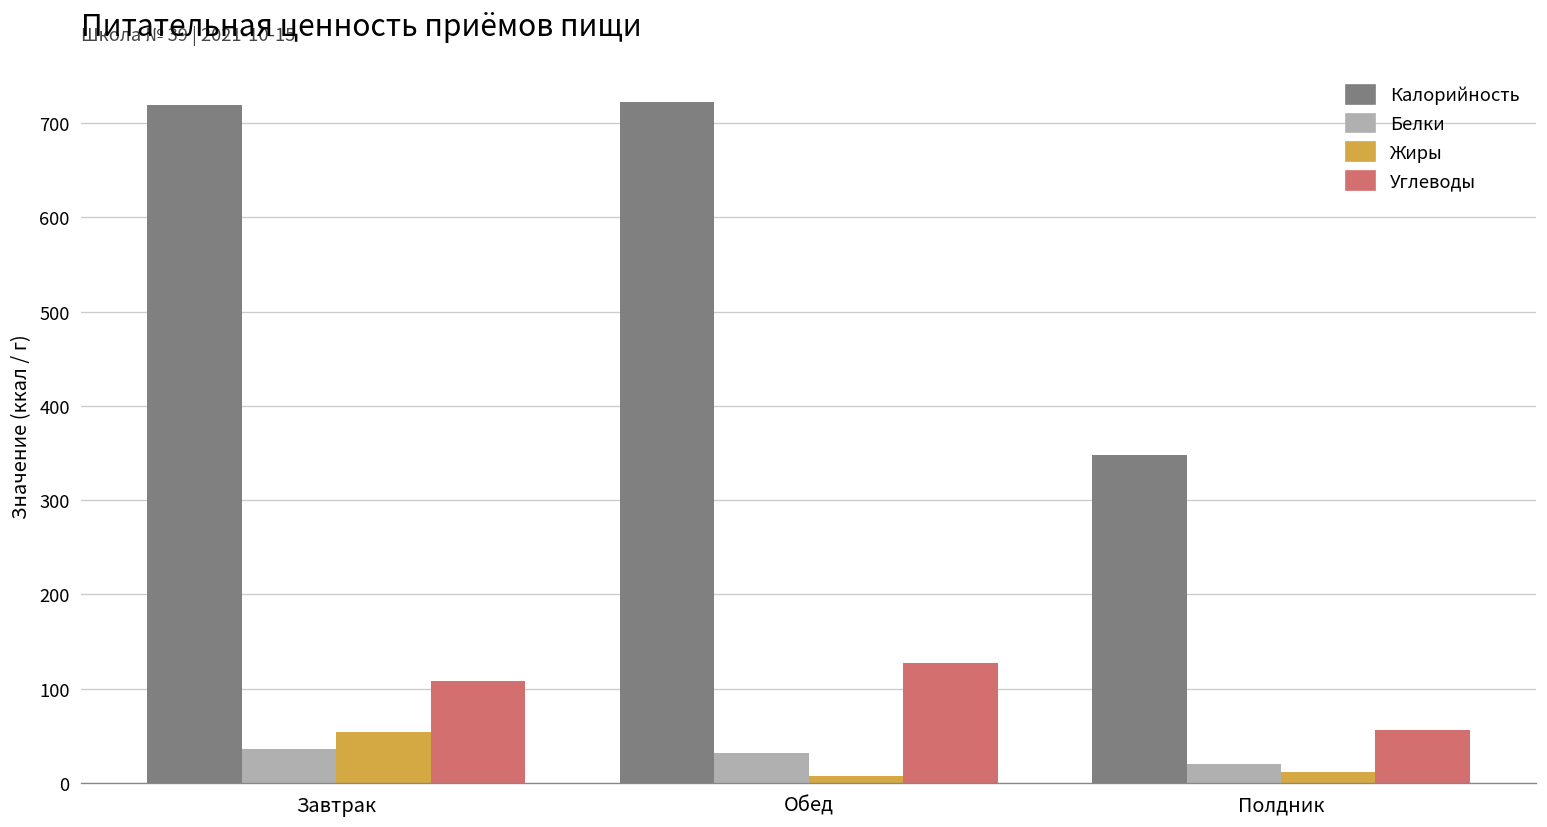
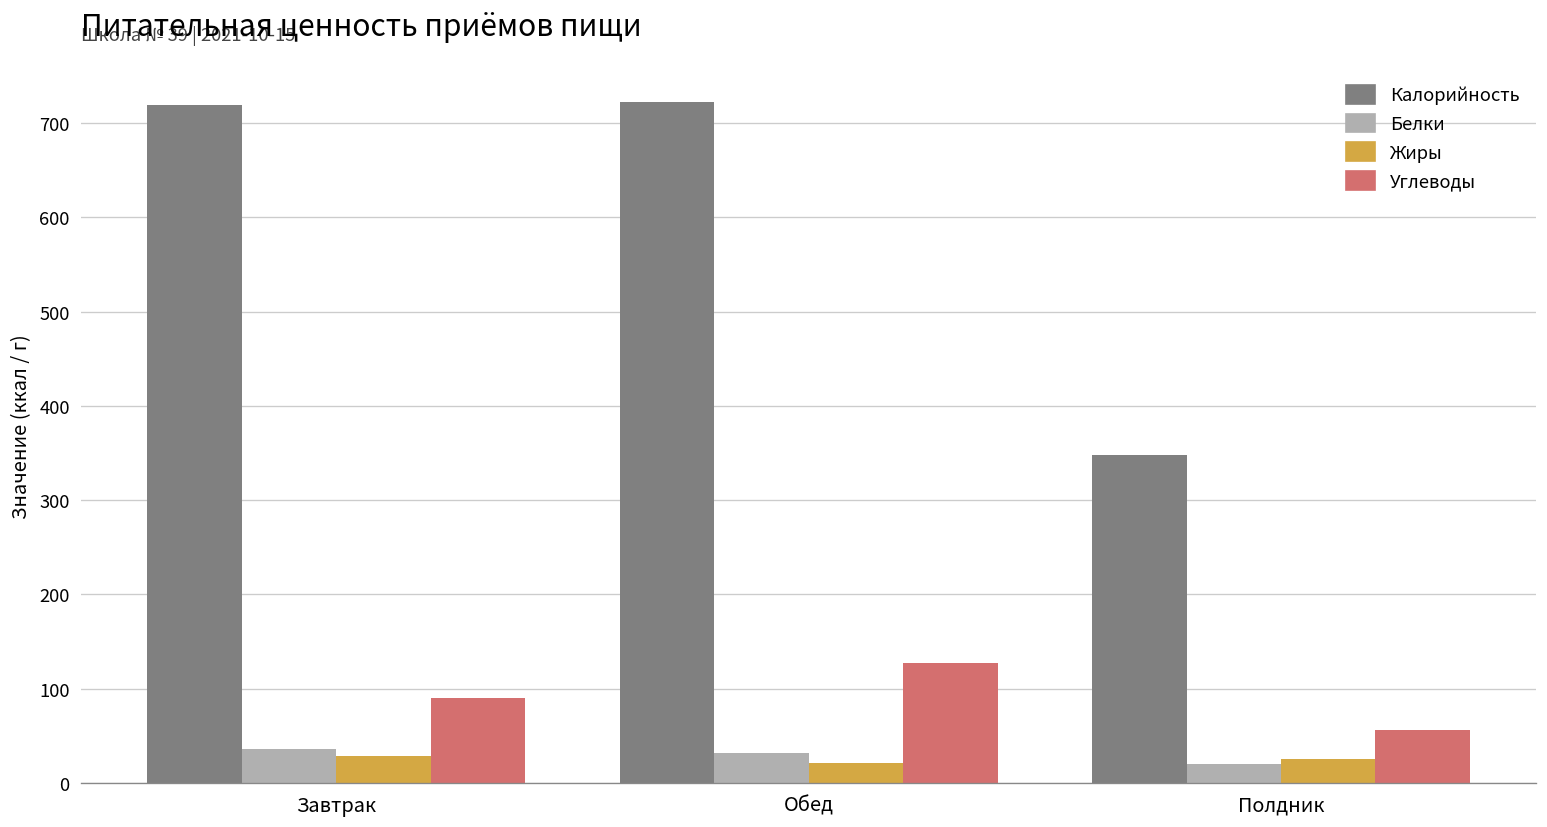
Жиры, Завтрак: 50 -> 30
Углеводы, Завтрак: 110 -> 90
Жиры, Обед: 10 -> 20
Жиры, Полдник: 10 -> 30
